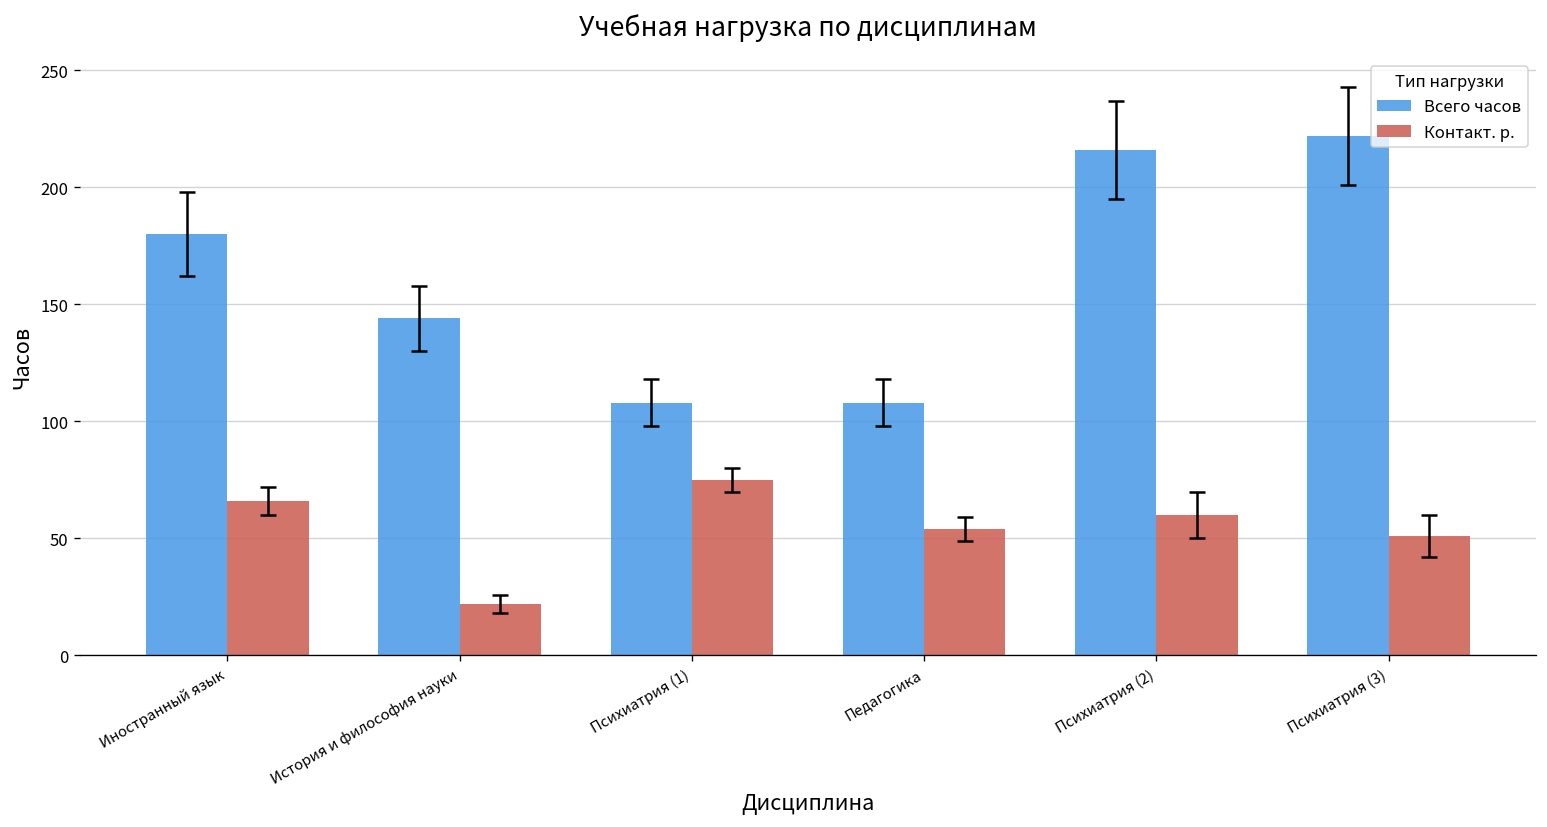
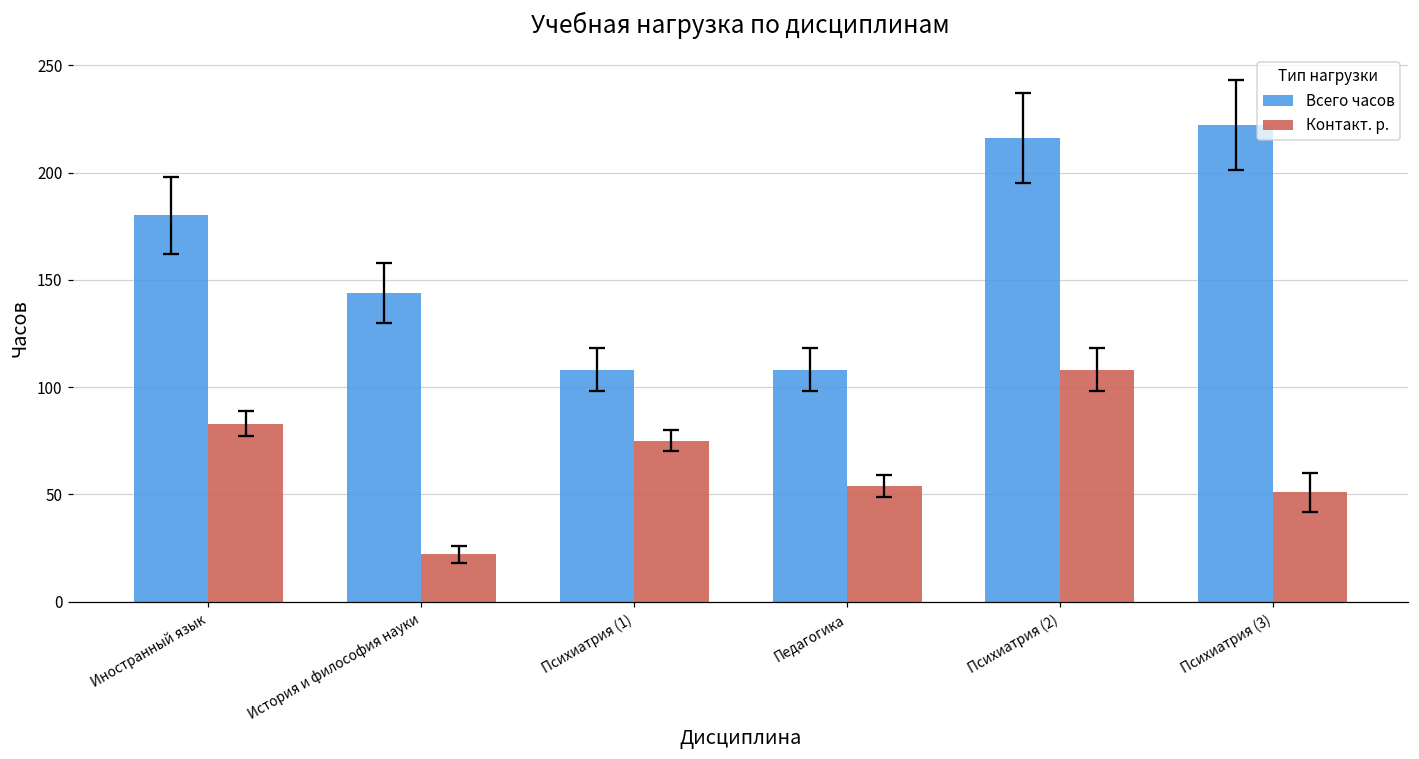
Контакт. р., Иностранный язык: 66 -> 83
Контакт. р., Психиатрия (2): 60 -> 108
